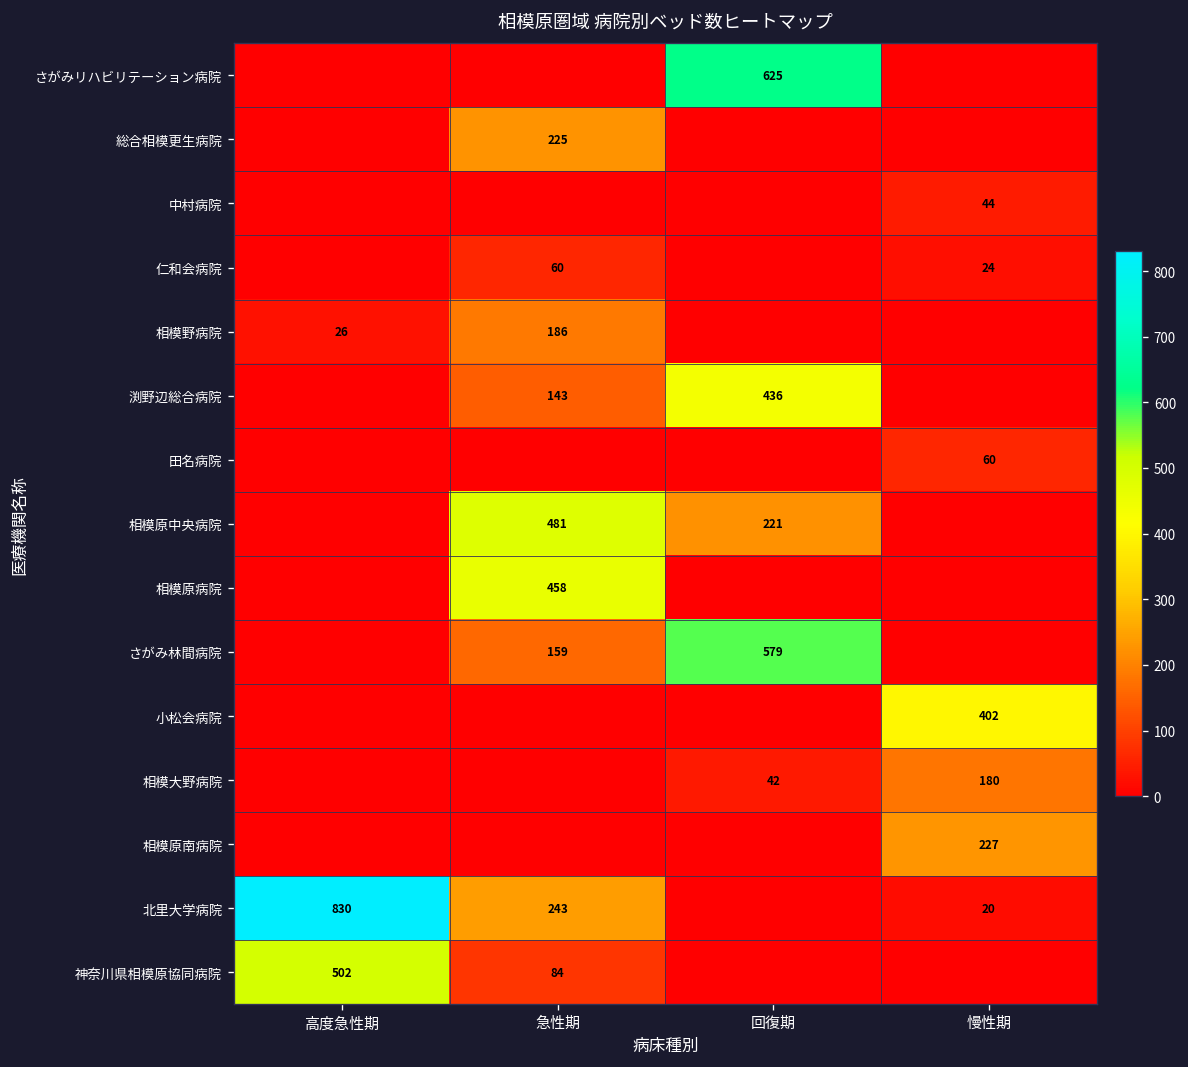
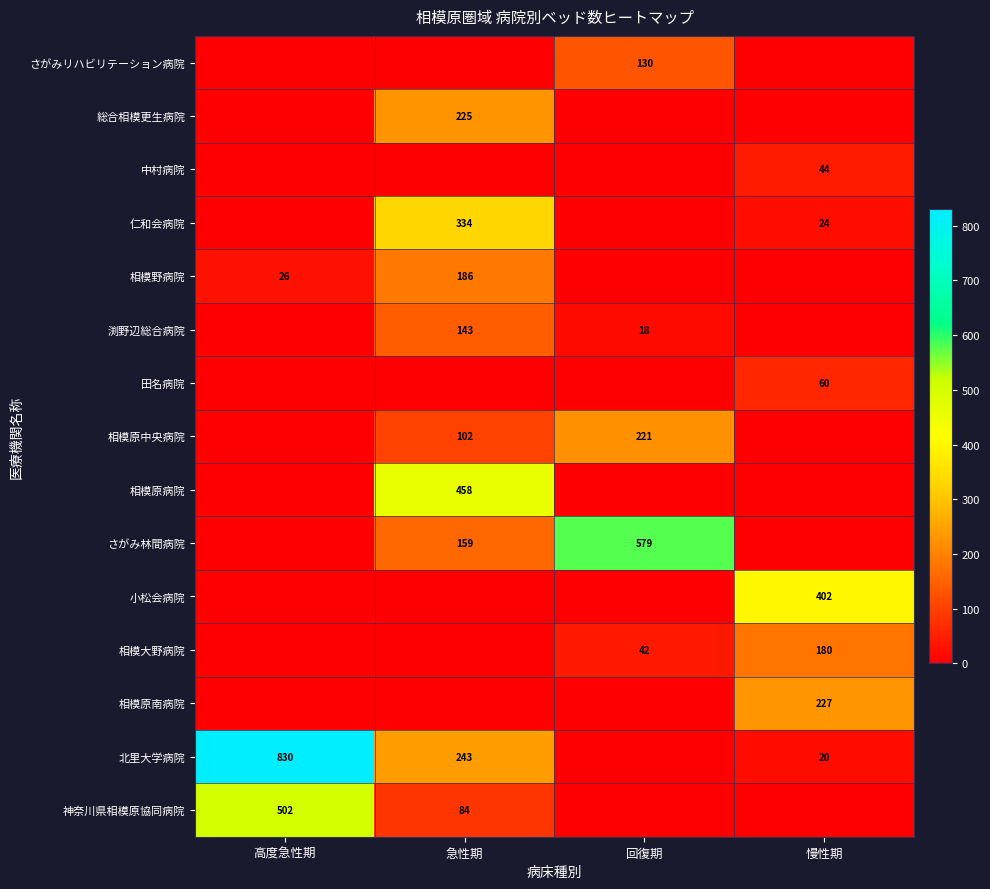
さがみリハビリテーション病院, 回復期: 625 -> 130
仁和会病院, 急性期: 60 -> 334
渕野辺総合病院, 回復期: 436 -> 18
相模原中央病院, 急性期: 481 -> 102
